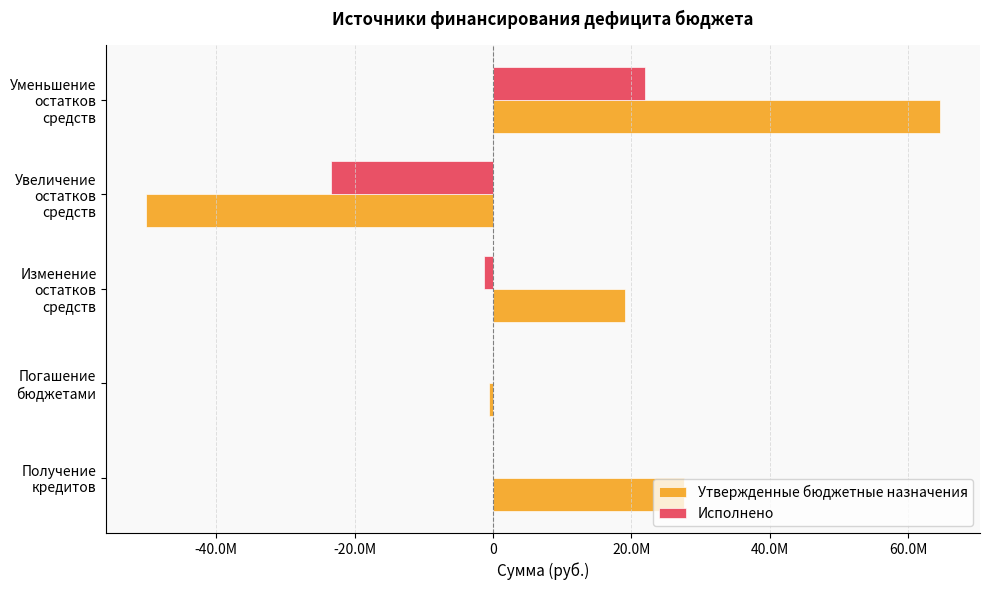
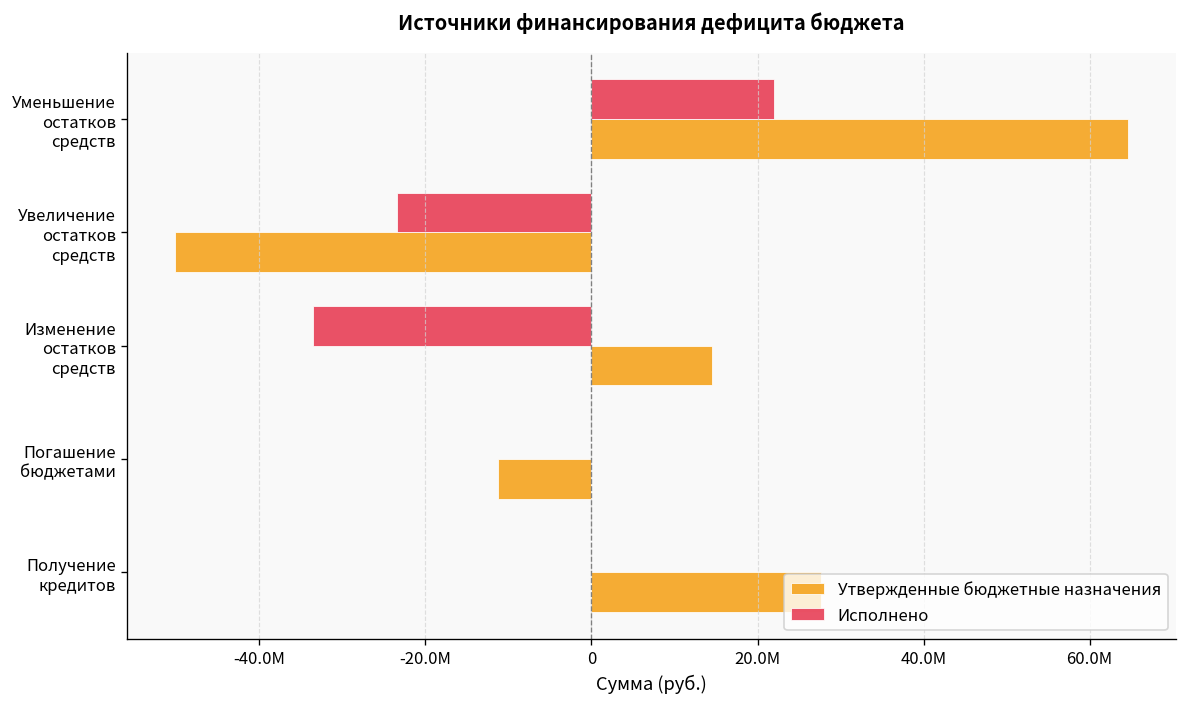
Исполнено, Изменение остатков средств: -1000000 -> -34000000
Утвержденные бюджетные назначения, Изменение остатков средств: 19000000 -> 15000000
Утвержденные бюджетные назначения, Погашение бюджетами: -1000000 -> -11000000
